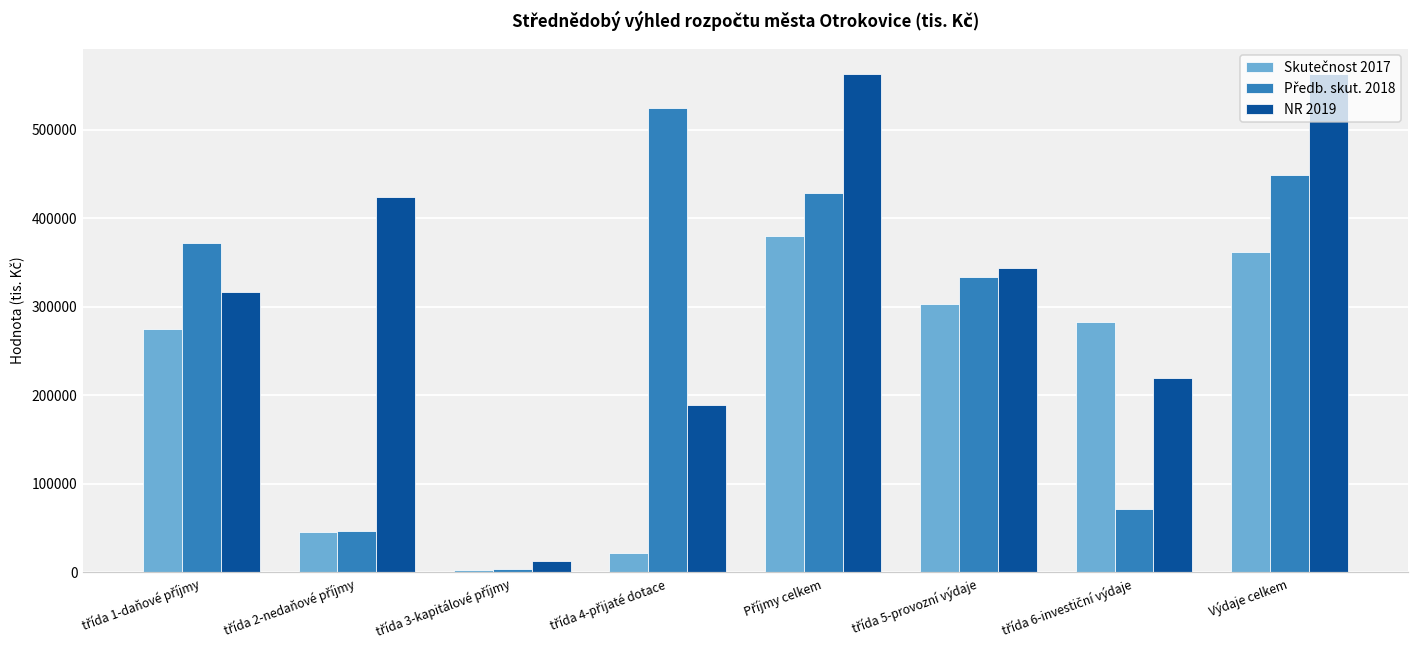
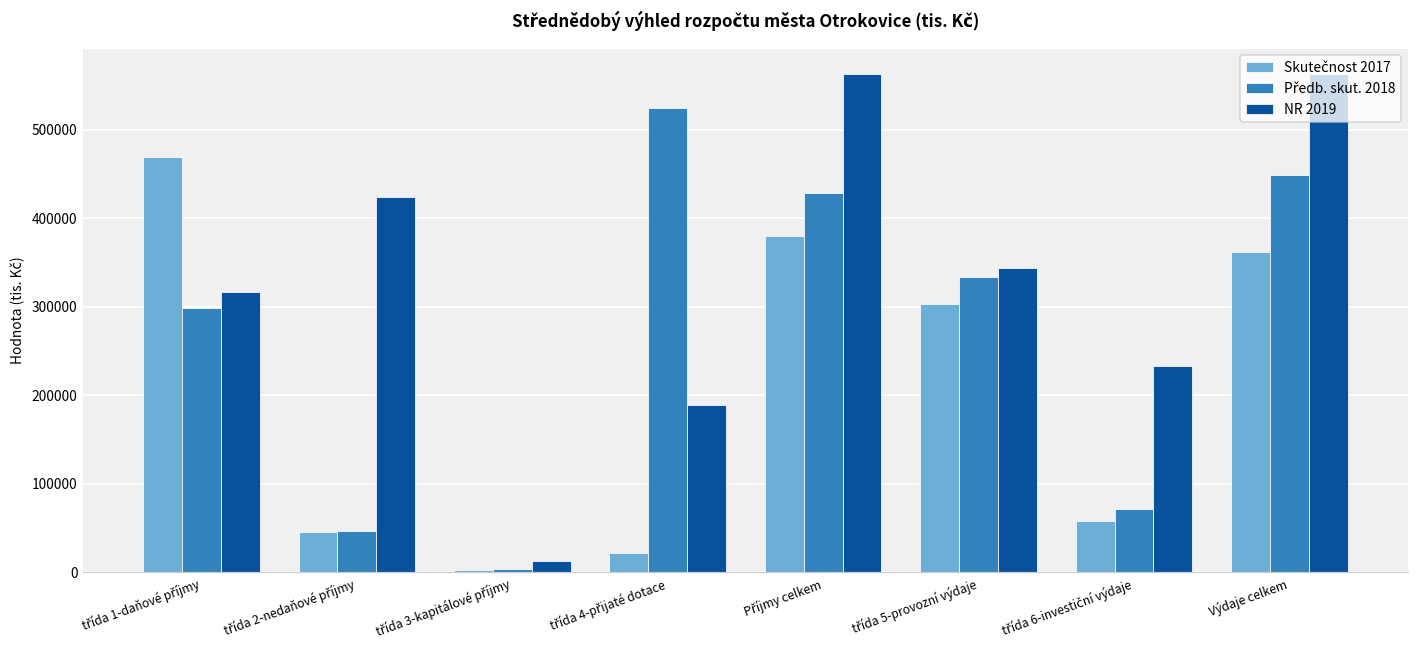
Skutečnost 2017, třída 1-daňové příjmy: 270000 -> 470000
Předb. skut. 2018, třída 1-daňové příjmy: 370000 -> 300000
Skutečnost 2017, třída 6-investiční výdaje: 280000 -> 60000
NR 2019, třída 6-investiční výdaje: 220000 -> 230000
